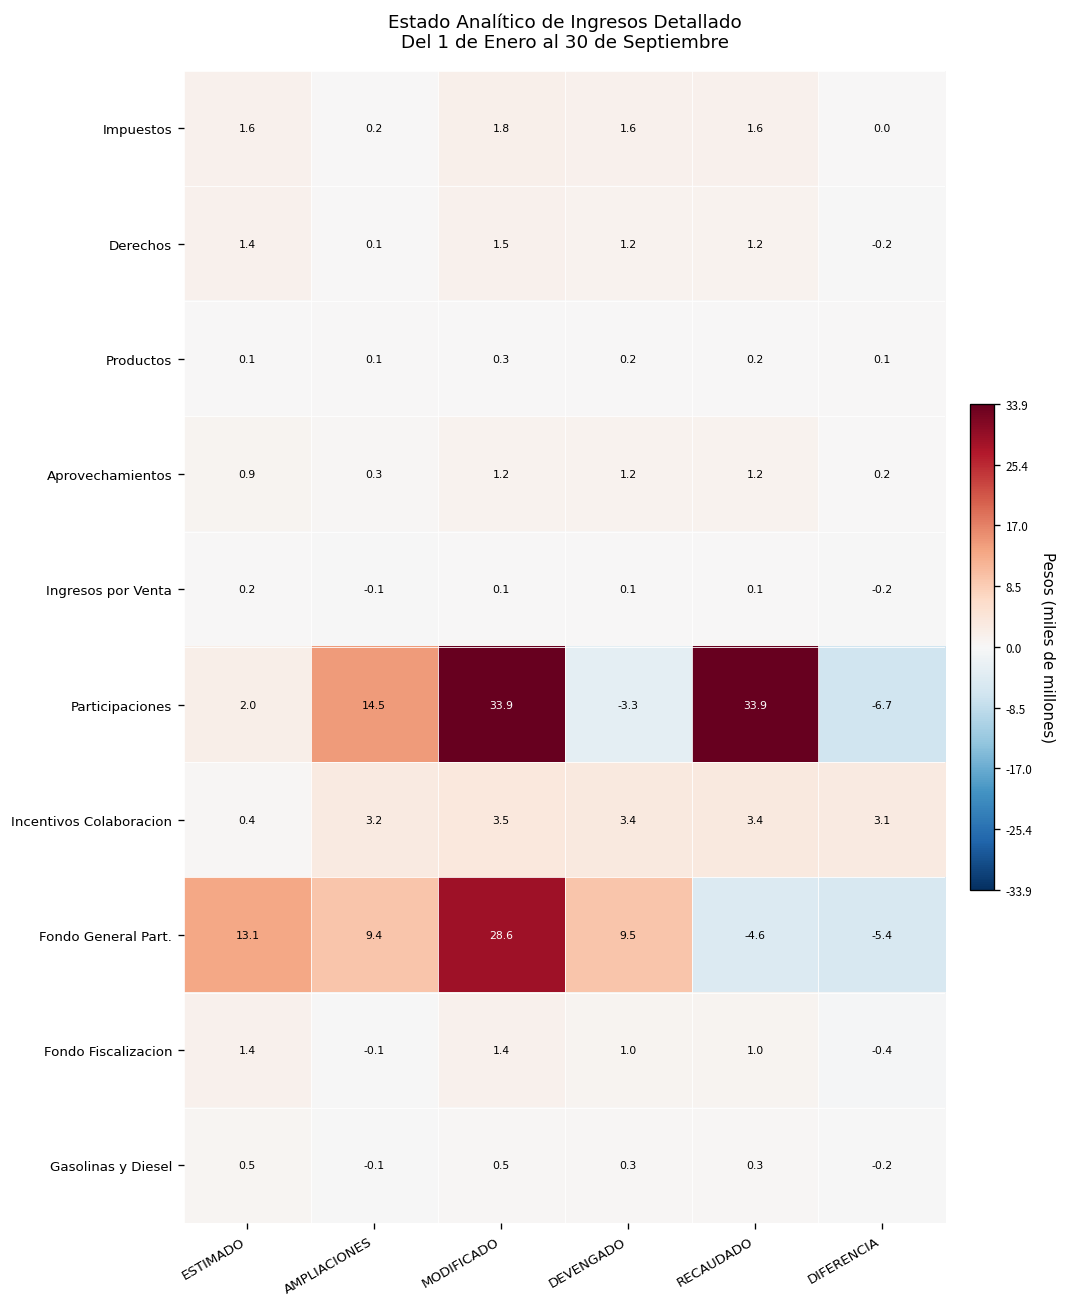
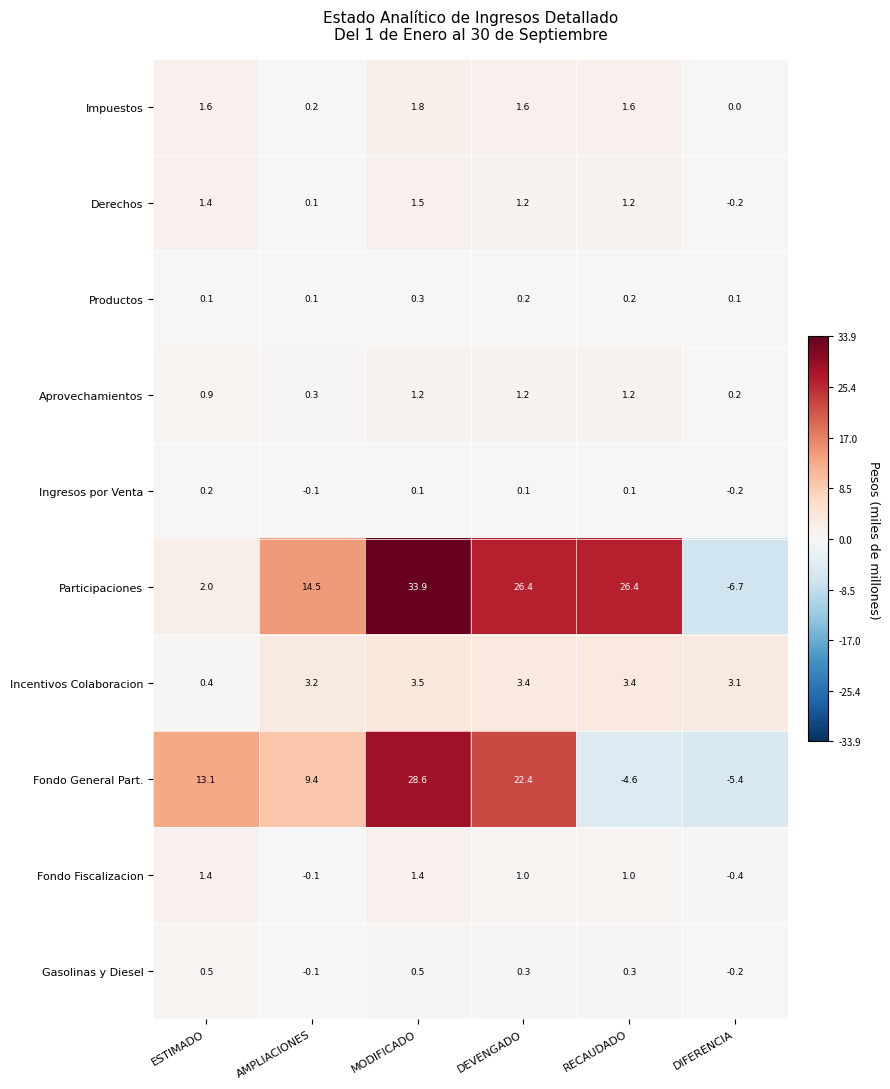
Participaciones, DEVENGADO: -3.3 -> 26.4
Participaciones, RECAUDADO: 33.9 -> 26.4
Fondo General Part., DEVENGADO: 9.5 -> 22.4
